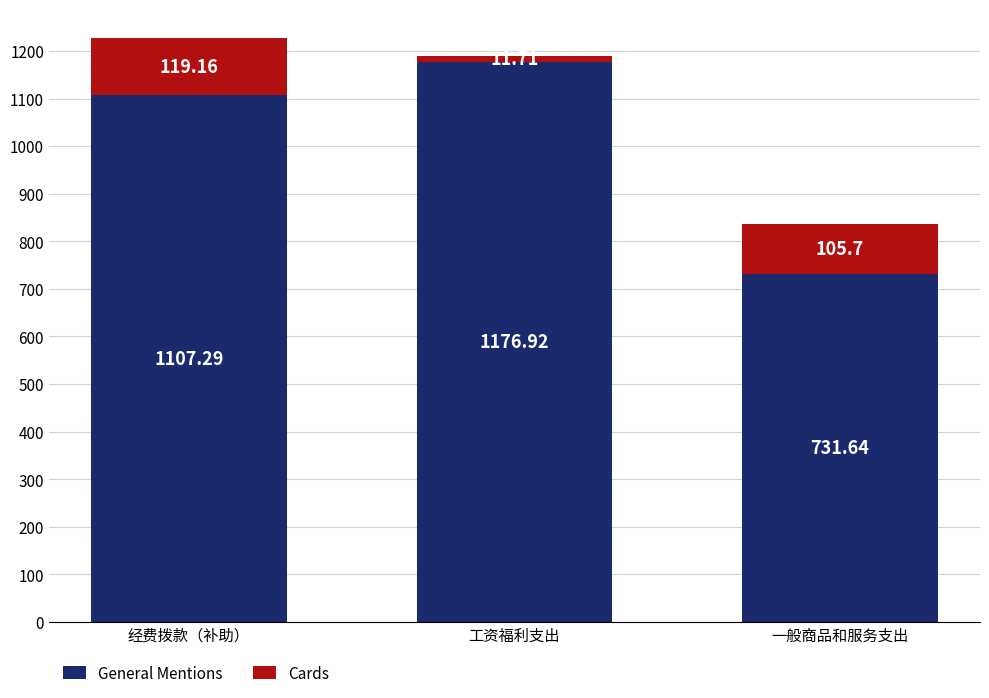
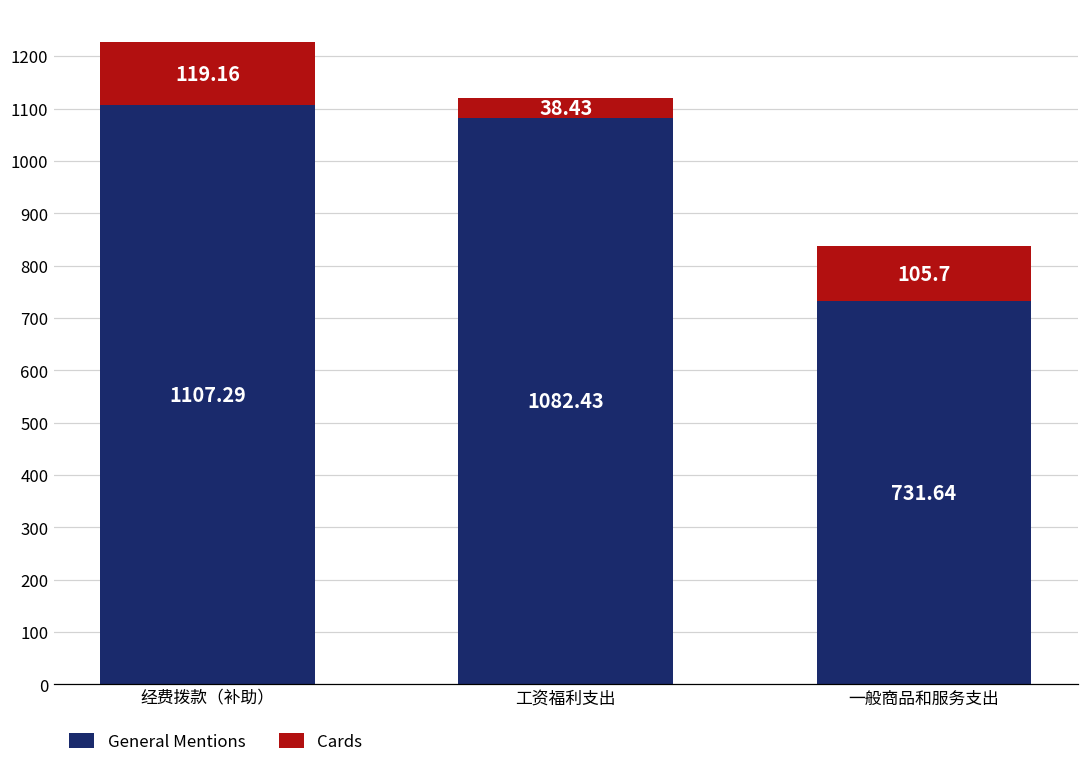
General Mentions, 工资福利支出: 1176.92 -> 1082.43
Cards, 工资福利支出: 11.71 -> 38.43
